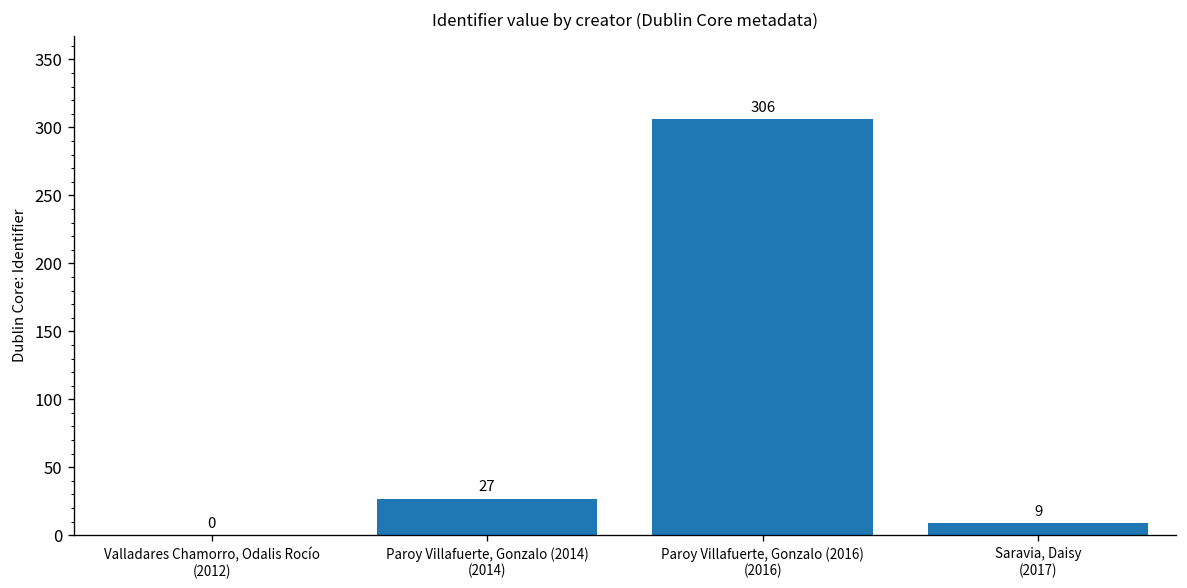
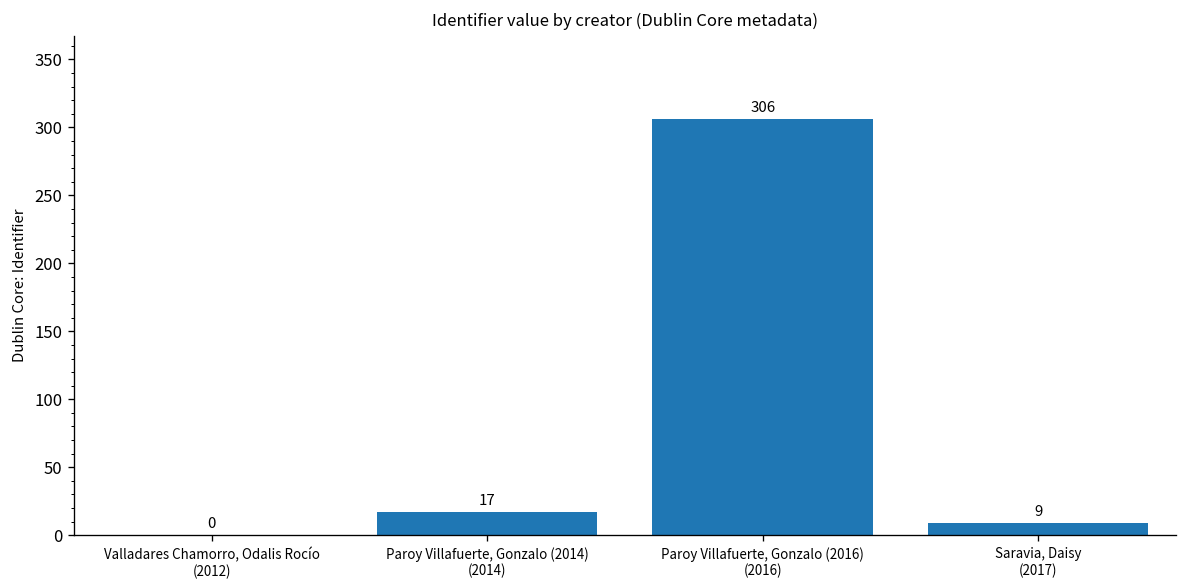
Paroy Villafuerte, Gonzalo (2014) (2014): 27 -> 17
